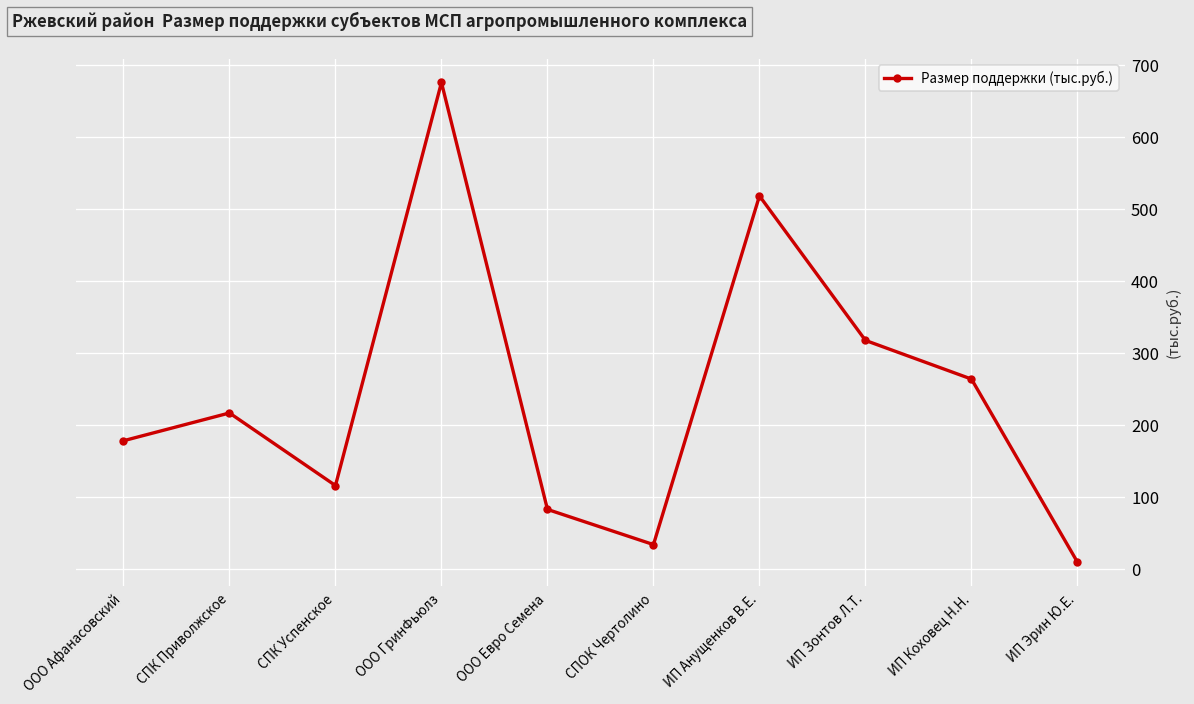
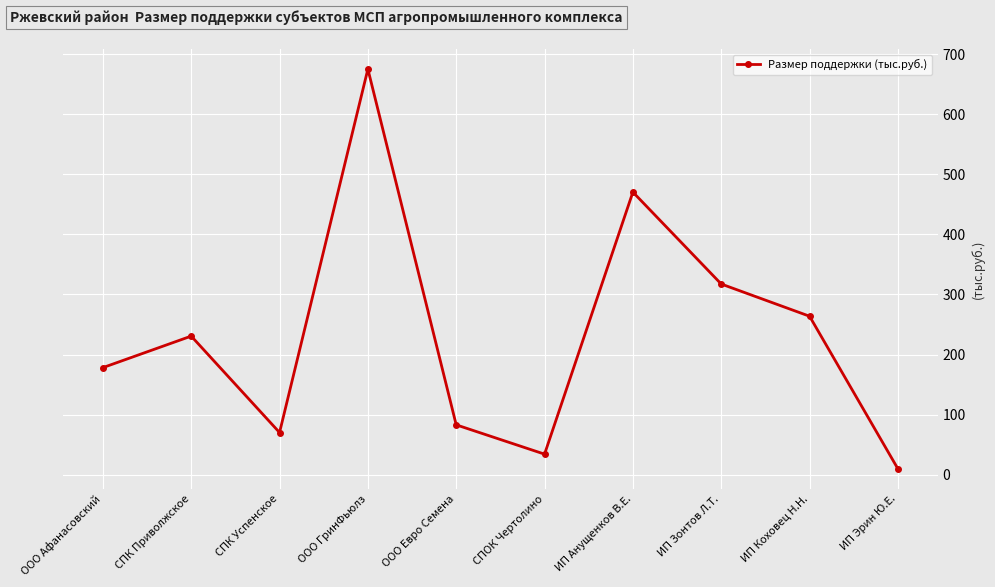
СПК Приволжское: 220 -> 230
СПК Успенское: 120 -> 70
ИП Анущенков В.Е.: 520 -> 470
